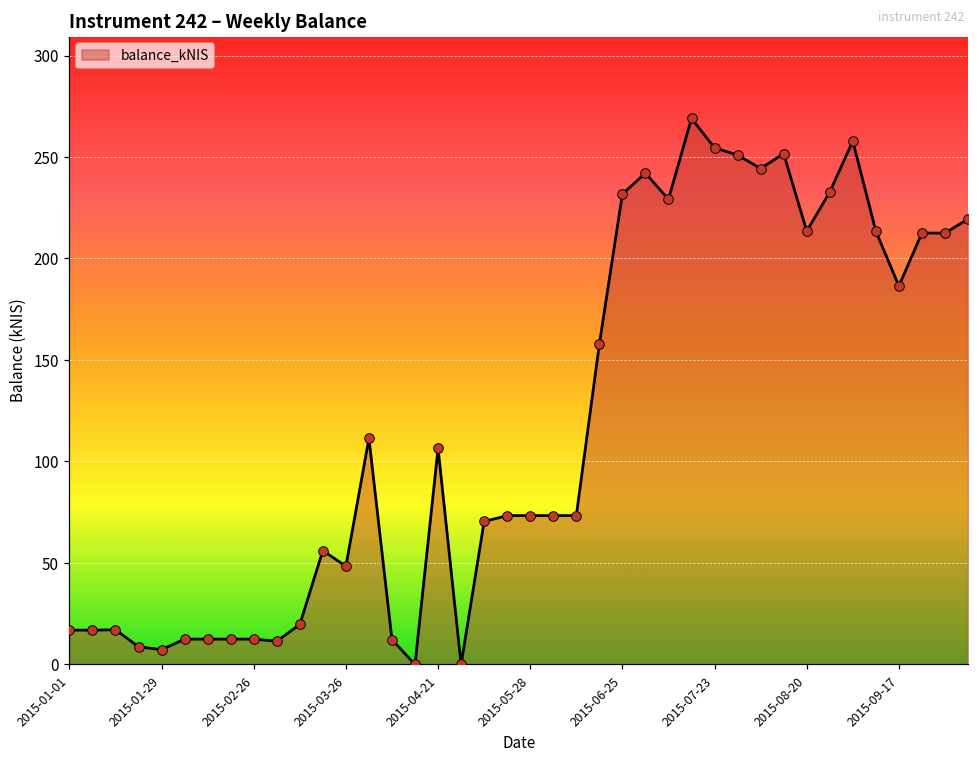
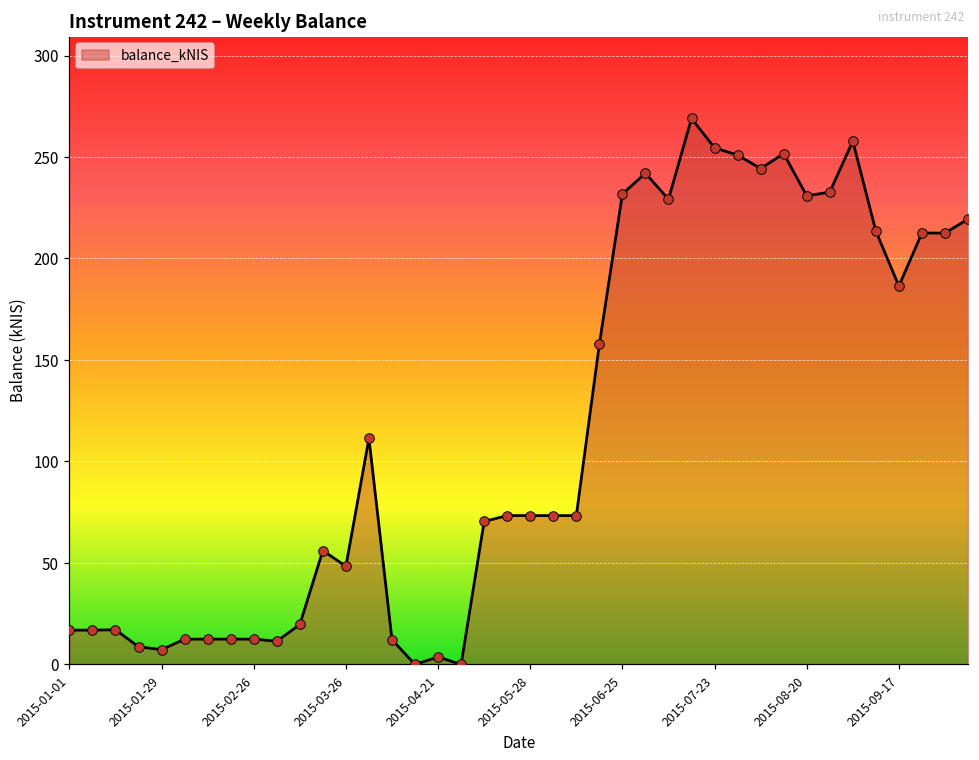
2015-04-21: 107 -> 4
2015-08-20: 213 -> 231
